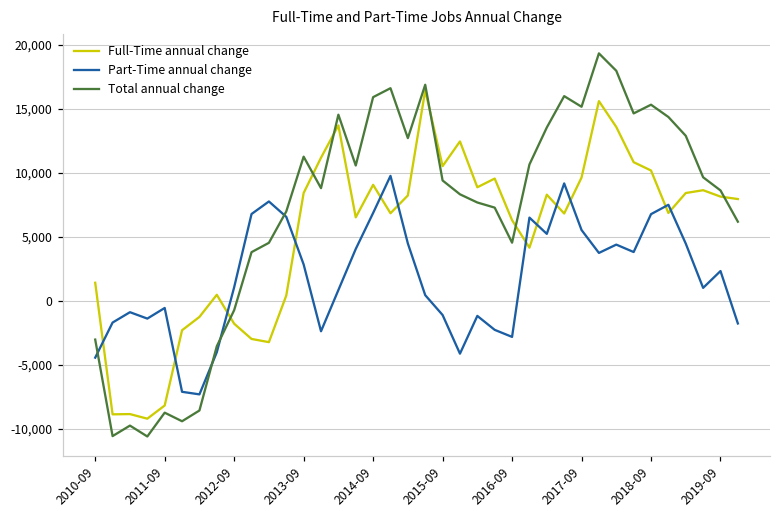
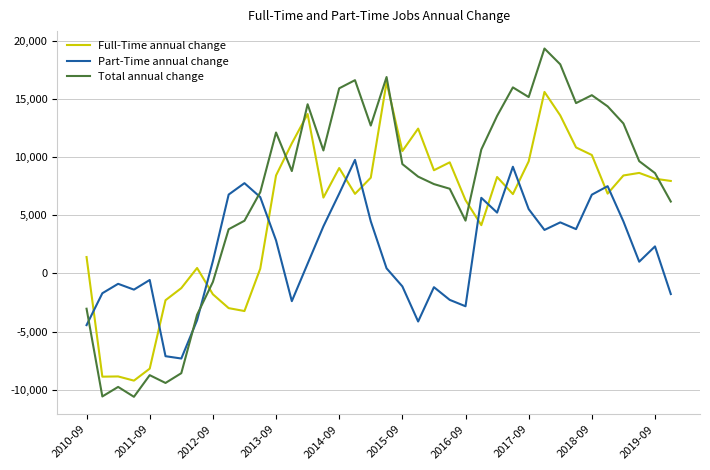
Total annual change, 2013-09: 11,300 -> 12,100
